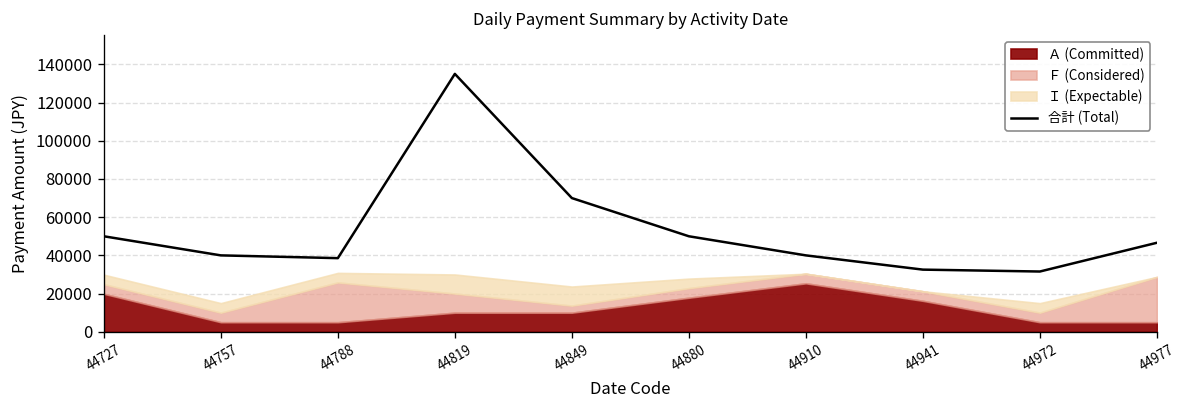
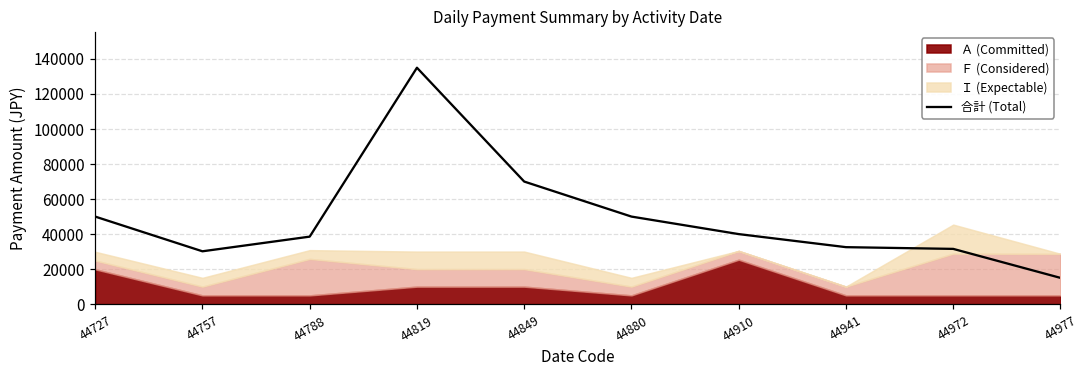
合計 (Total), 44757: 40000 -> 30000
Ｆ (Considered), 44849: 4000 -> 10000
Ａ (Committed), 44880: 18000 -> 5000
Ａ (Committed), 44941: 16000 -> 5000
Ｆ (Considered), 44972: 5000 -> 24000
Ｉ (Expectable), 44972: 5000 -> 17000
合計 (Total), 44977: 47000 -> 15000
